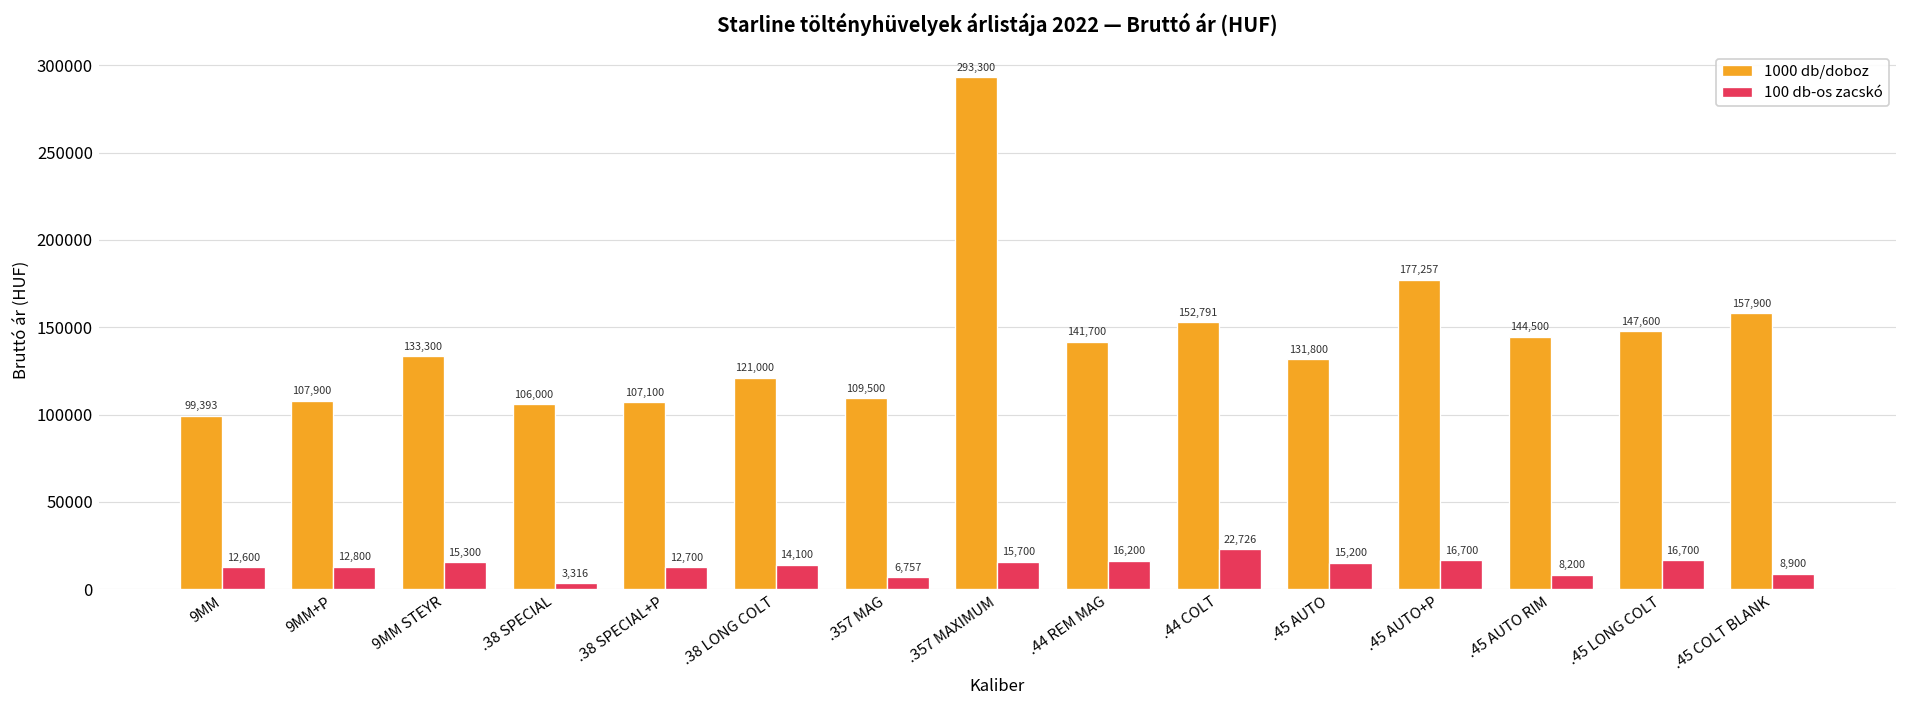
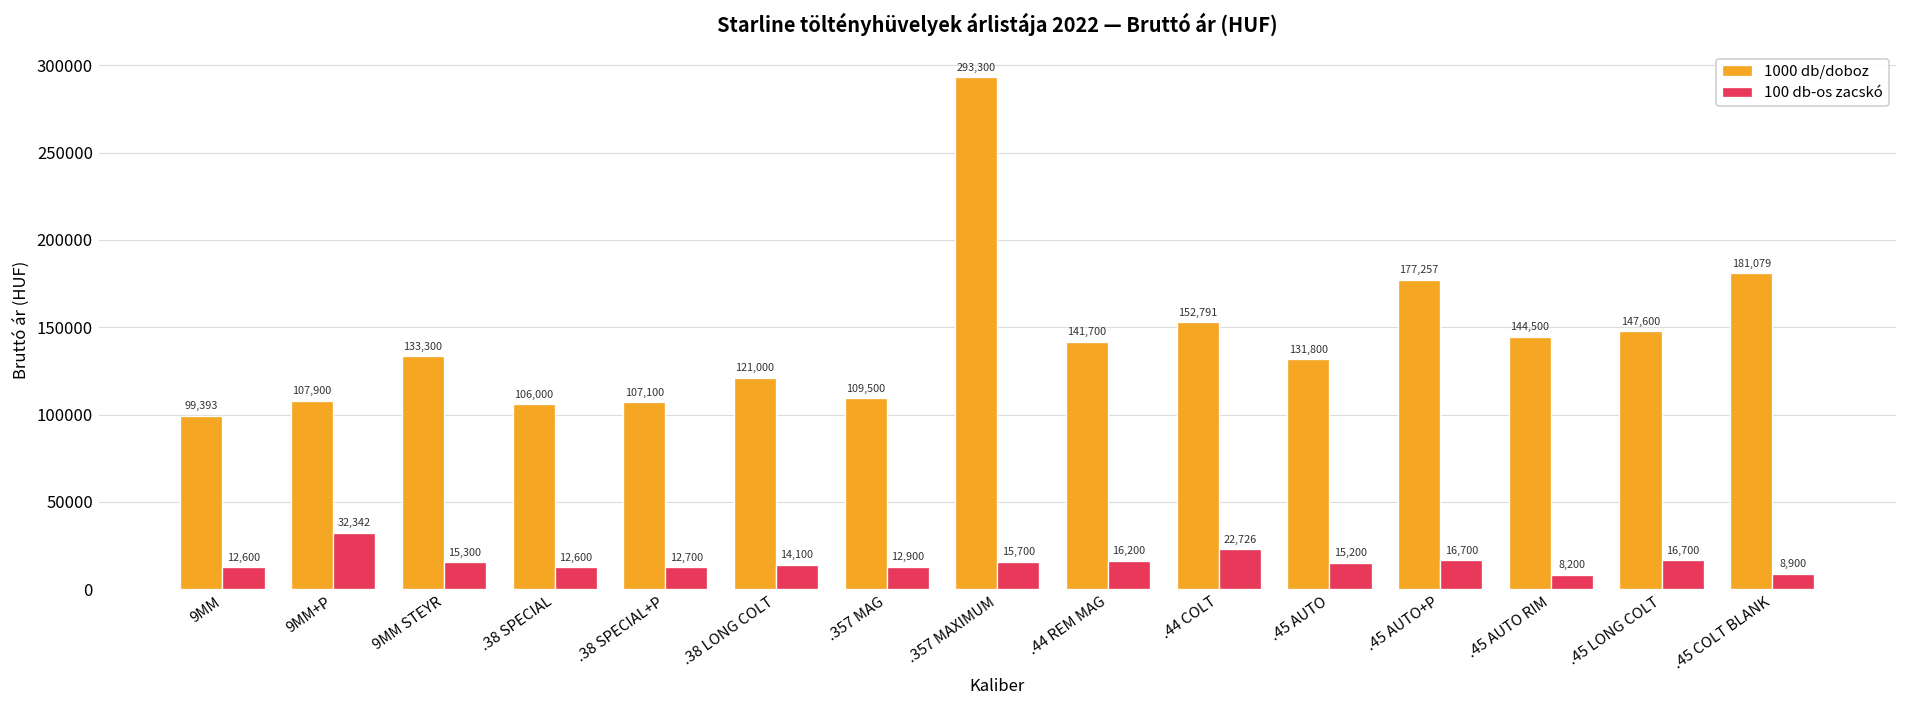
100 db-os zacskó, 9MM+P: 12,800 -> 32,342
100 db-os zacskó, .38 SPECIAL: 3,316 -> 12,600
100 db-os zacskó, .357 MAG: 6,757 -> 12,900
1000 db/doboz, .45 COLT BLANK: 157,900 -> 181,079
